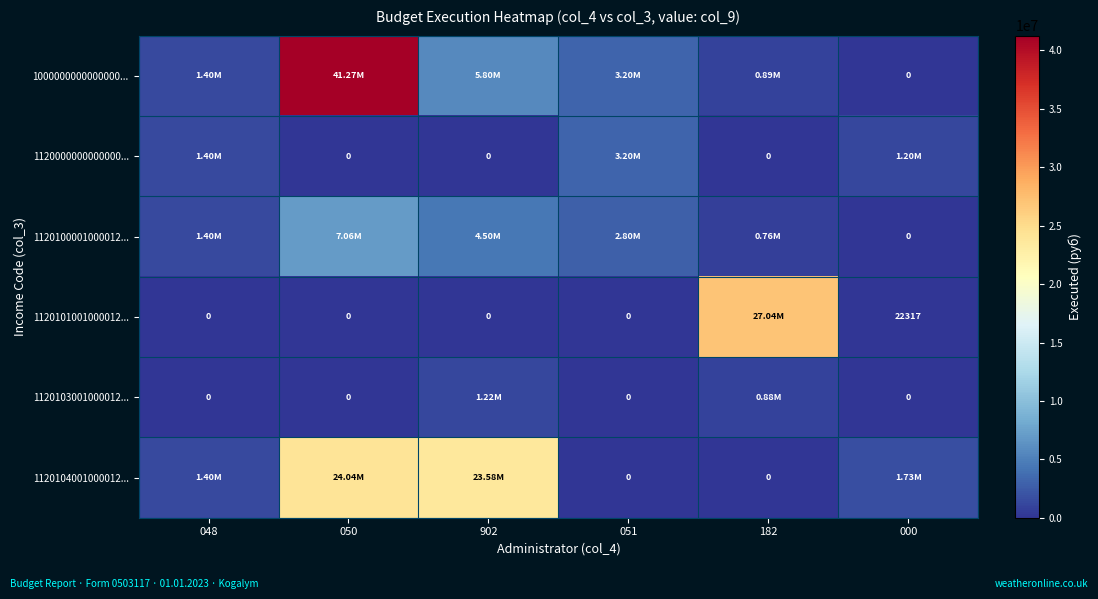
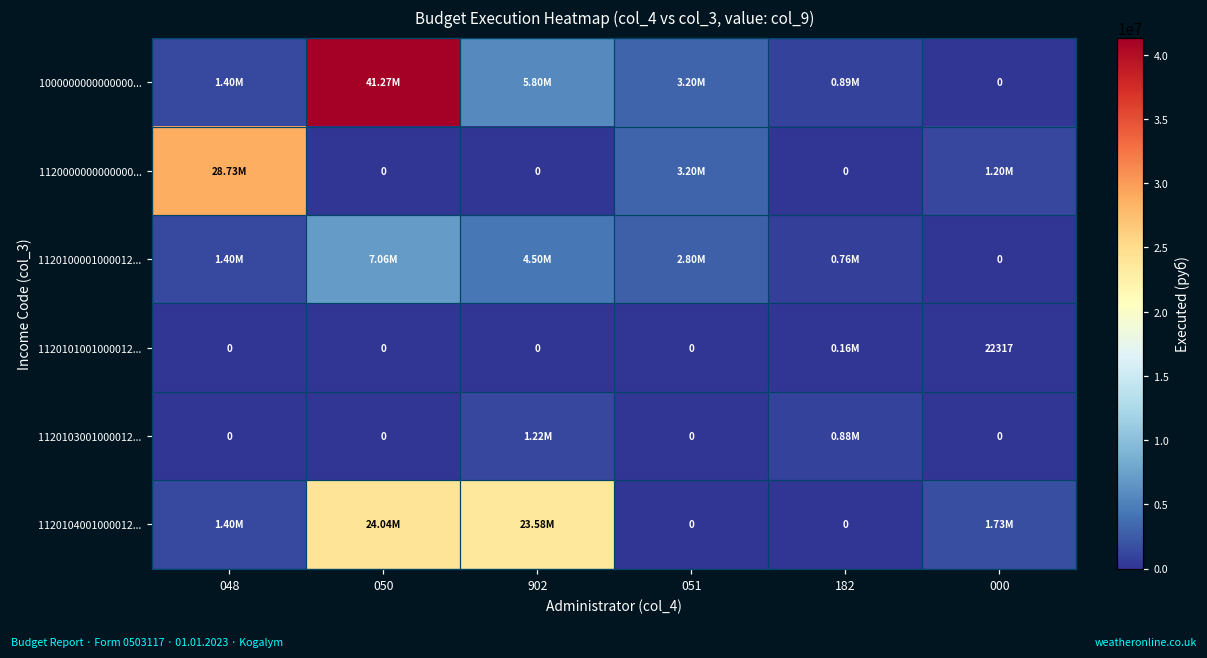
1120000000000000..., 048: 1.40M -> 28.73M
1120101001000012..., 182: 27.04M -> 0.16M
